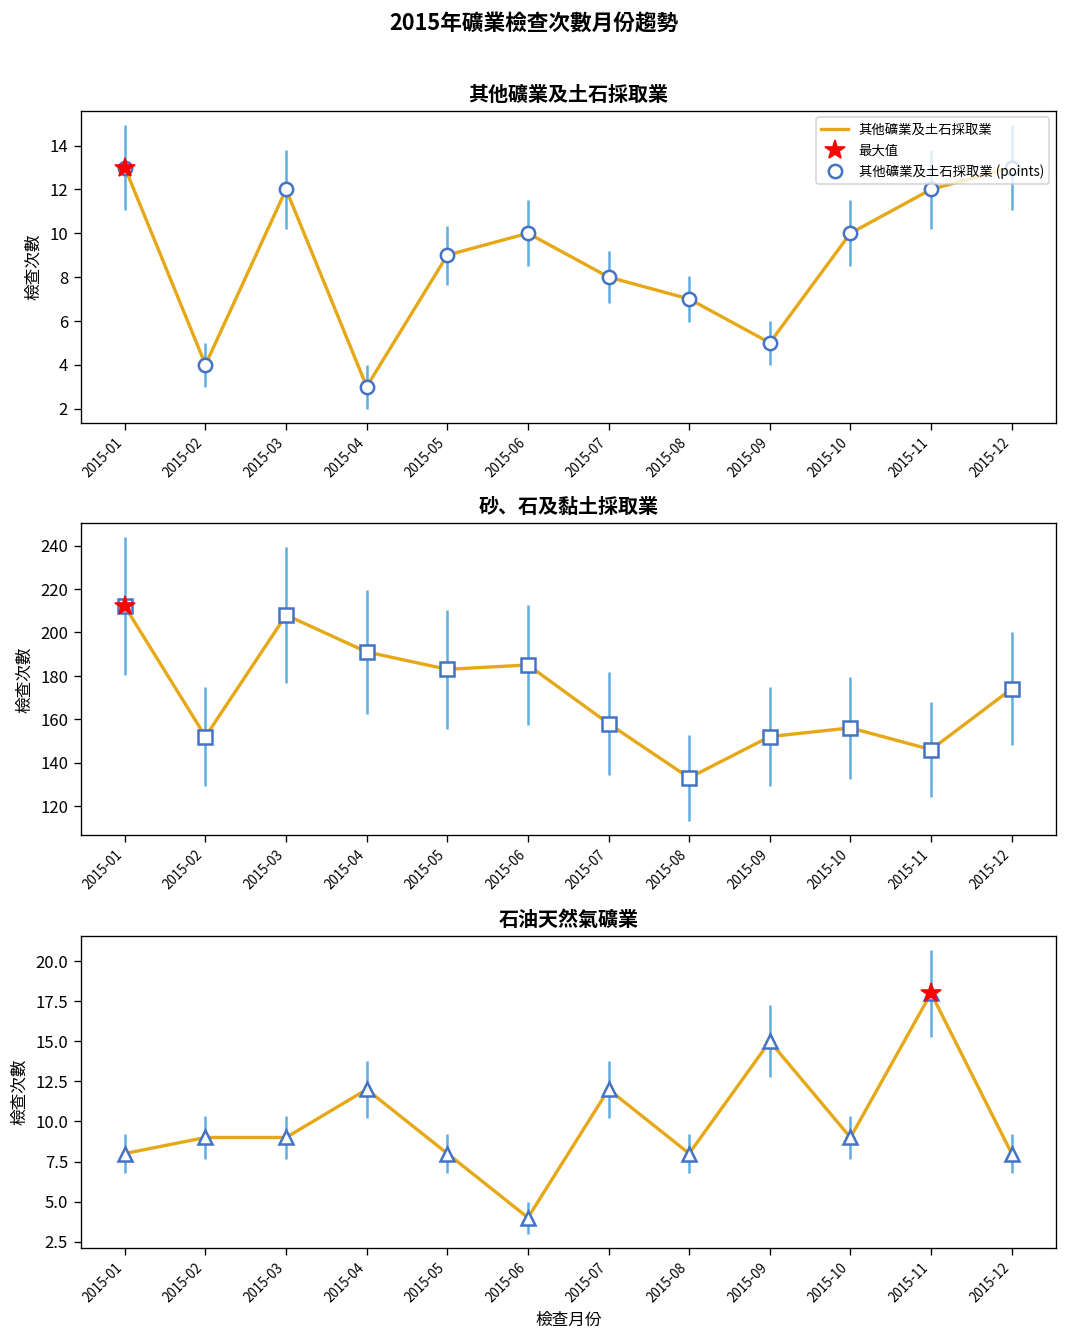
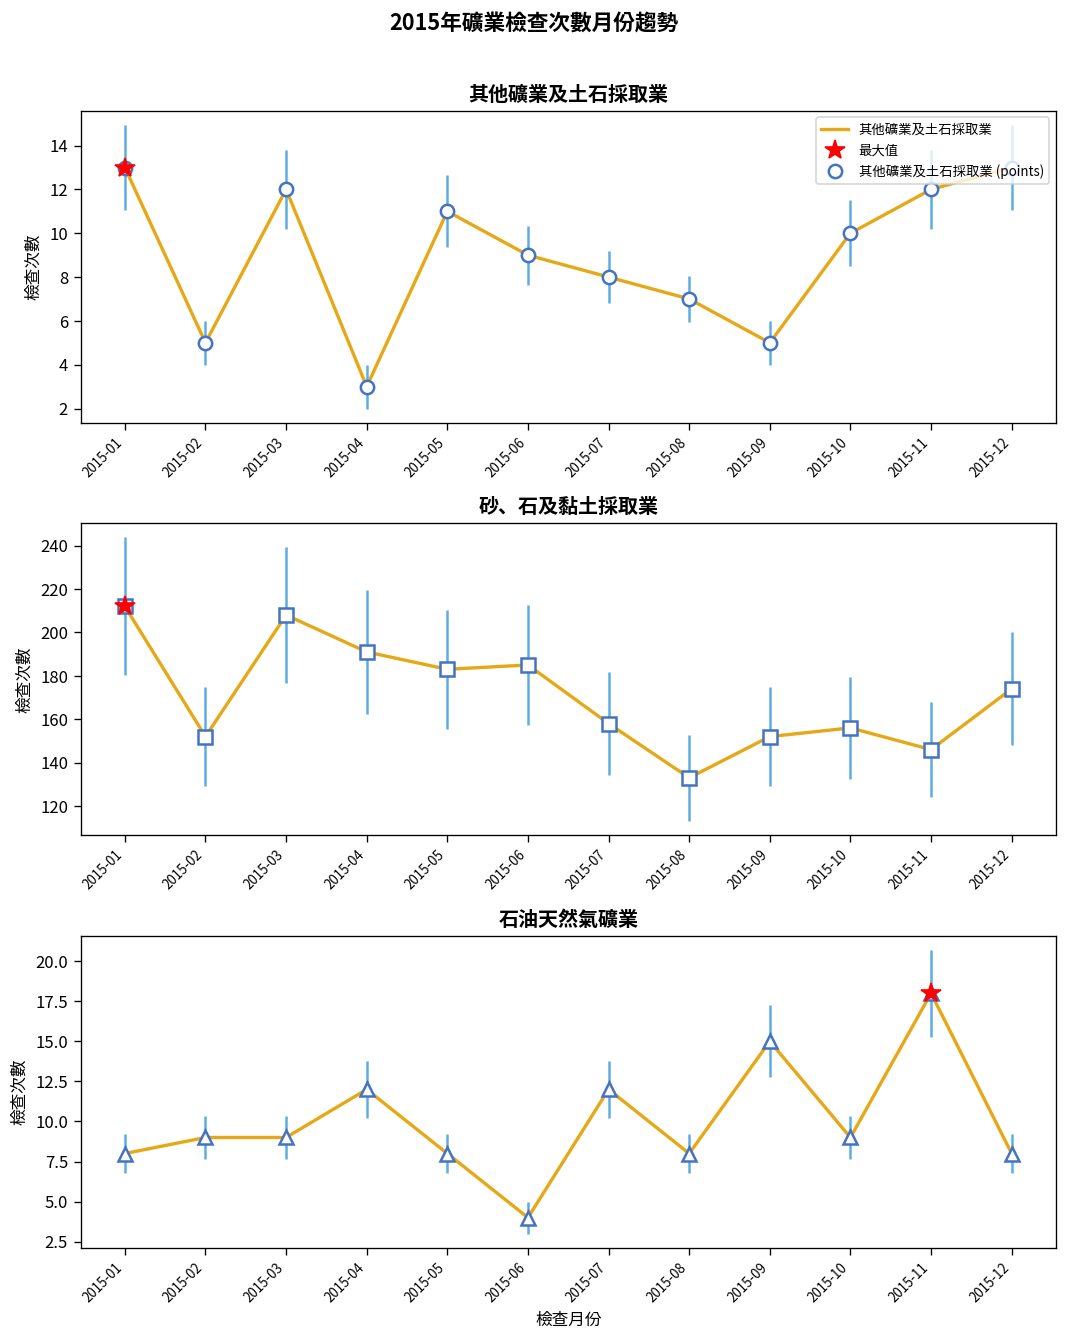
其他礦業及土石採取業, 其他礦業及土石採取業, 2015-02: 4 -> 5
其他礦業及土石採取業, 其他礦業及土石採取業, 2015-05: 9 -> 11
其他礦業及土石採取業, 其他礦業及土石採取業, 2015-06: 10 -> 9
